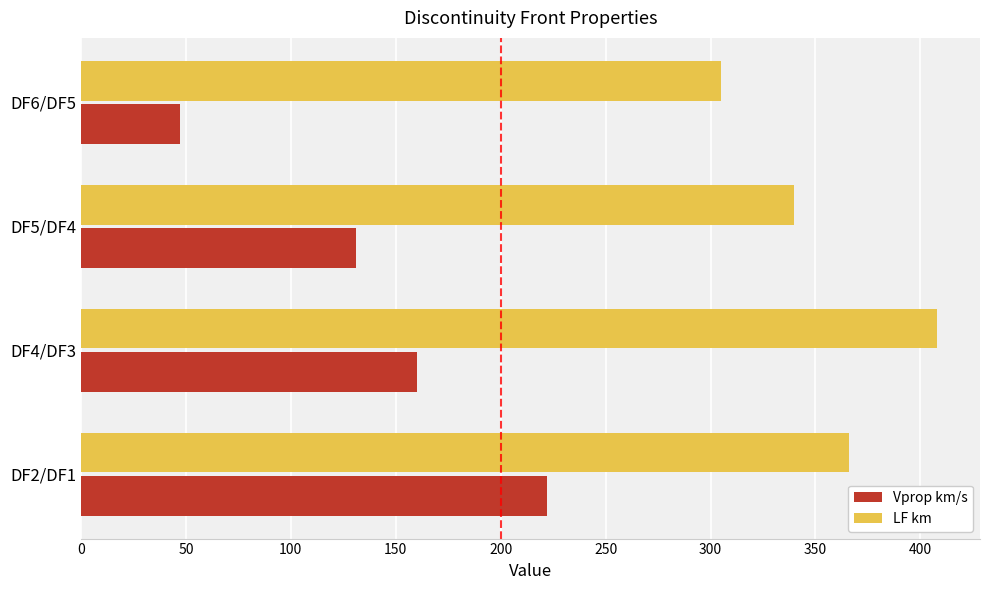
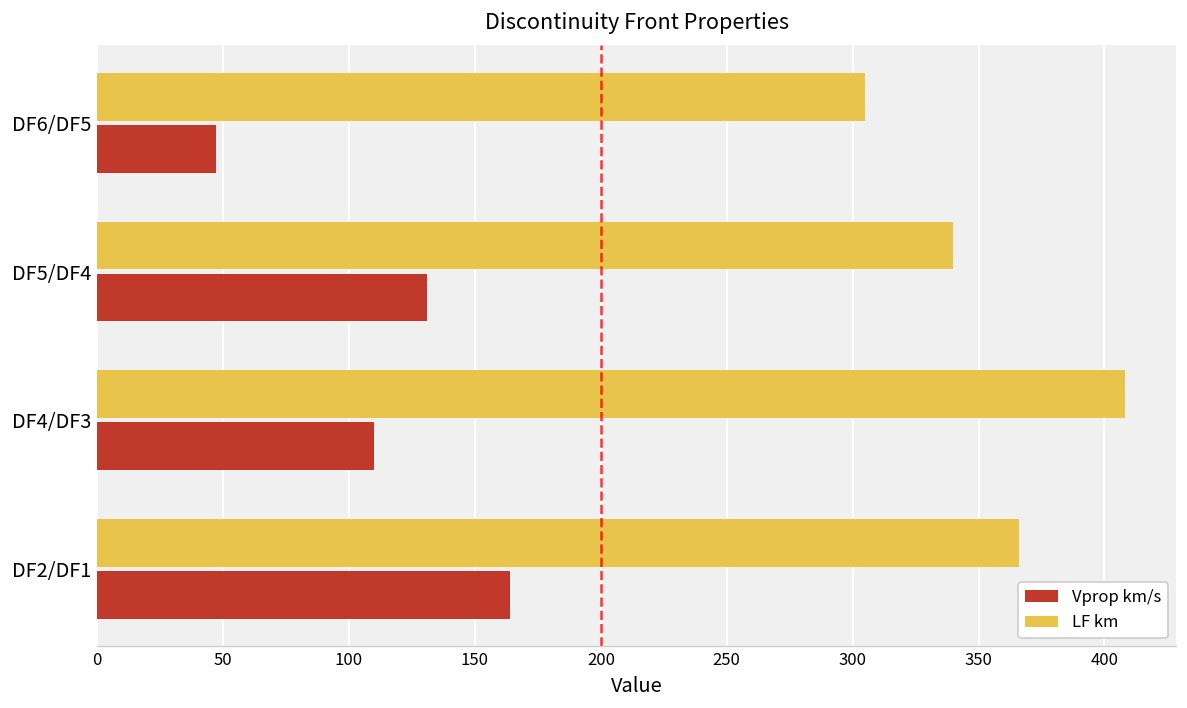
Vprop km/s, DF4/DF3: 160 -> 110
Vprop km/s, DF2/DF1: 222 -> 164
